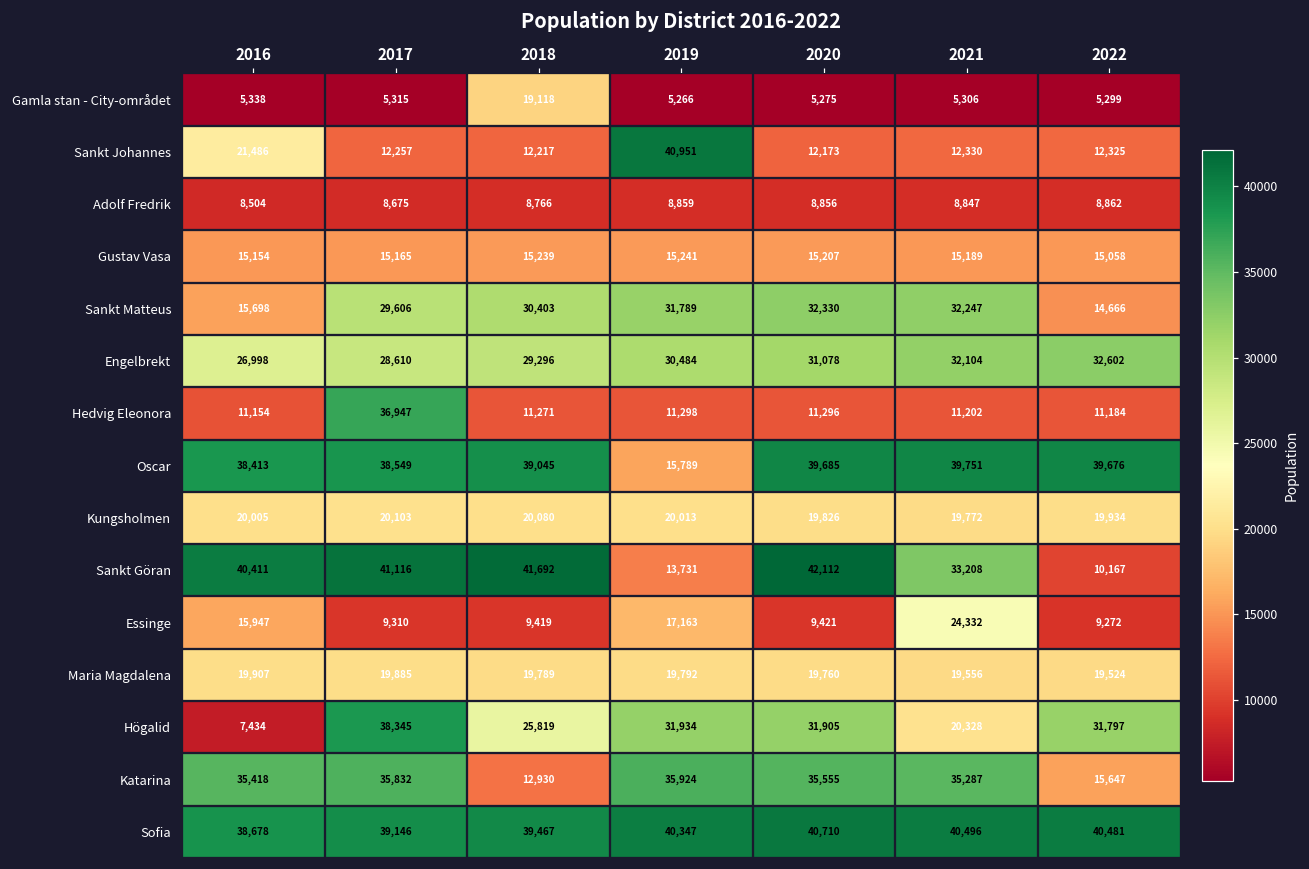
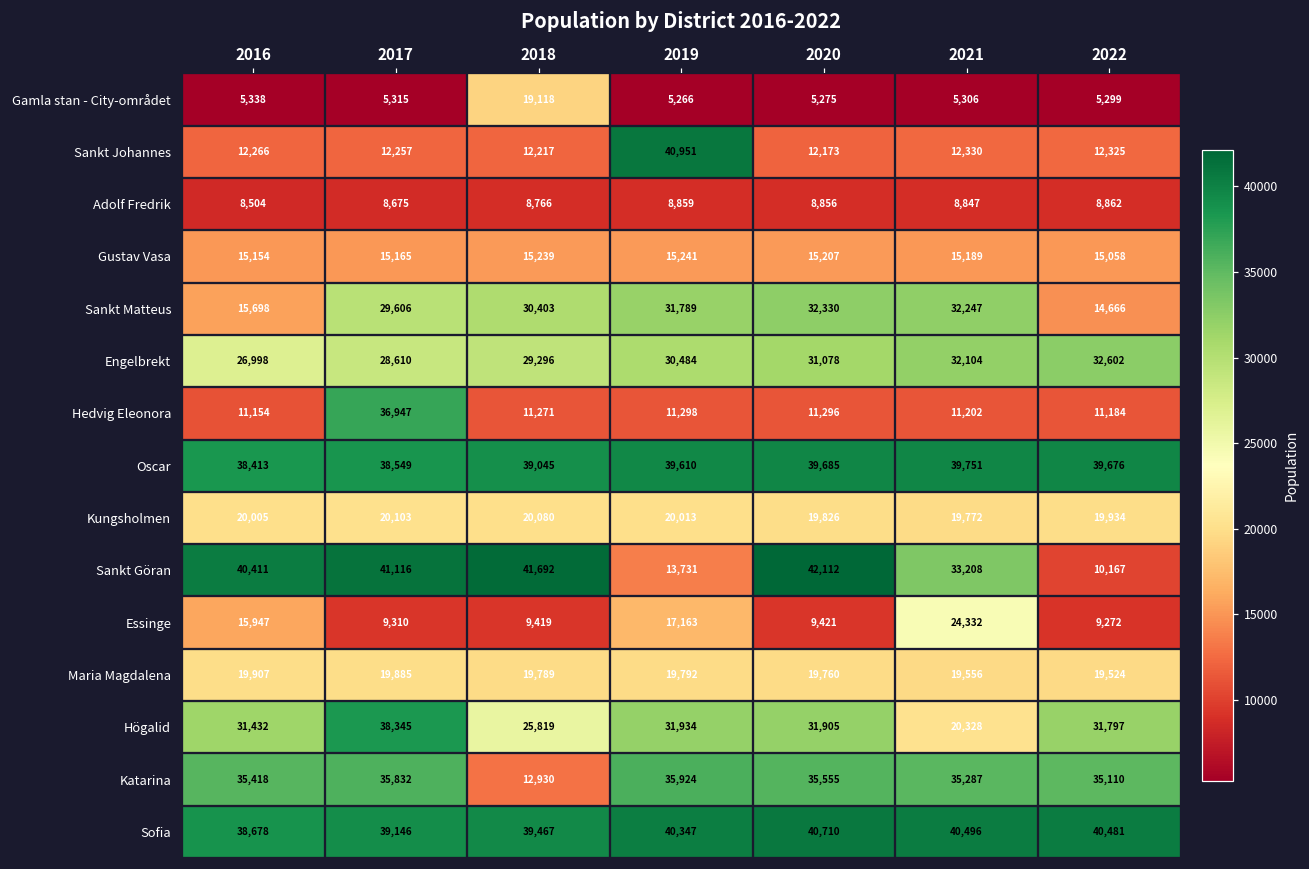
Sankt Johannes, 2016: 21,486 -> 12,266
Oscar, 2019: 15,789 -> 39,610
Högalid, 2016: 7,434 -> 31,432
Katarina, 2022: 15,647 -> 35,110
